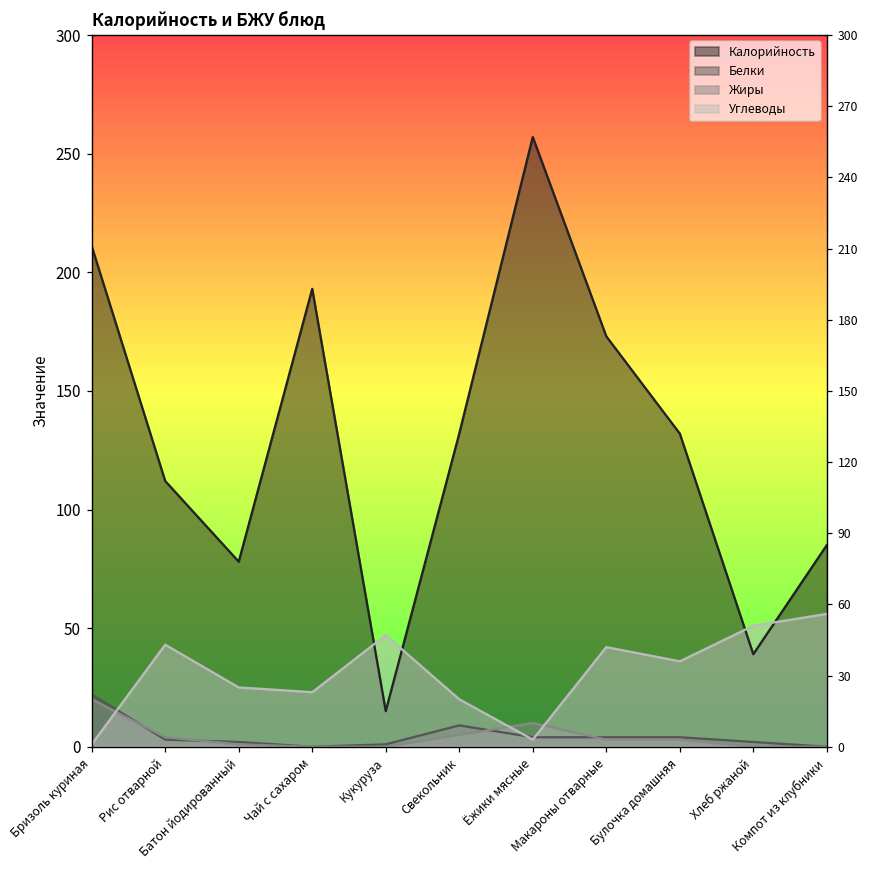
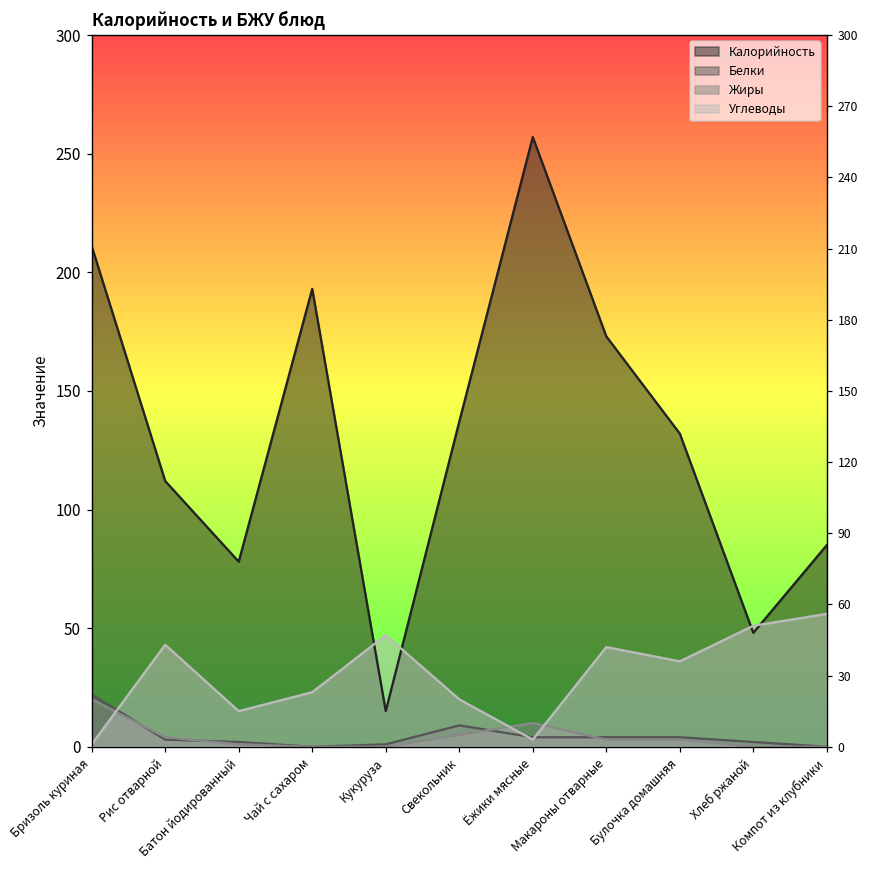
Углеводы, Батон йодированный: 25 -> 15
Калорийность, Свекольник: 132 -> 137
Калорийность, Хлеб ржаной: 39 -> 48
